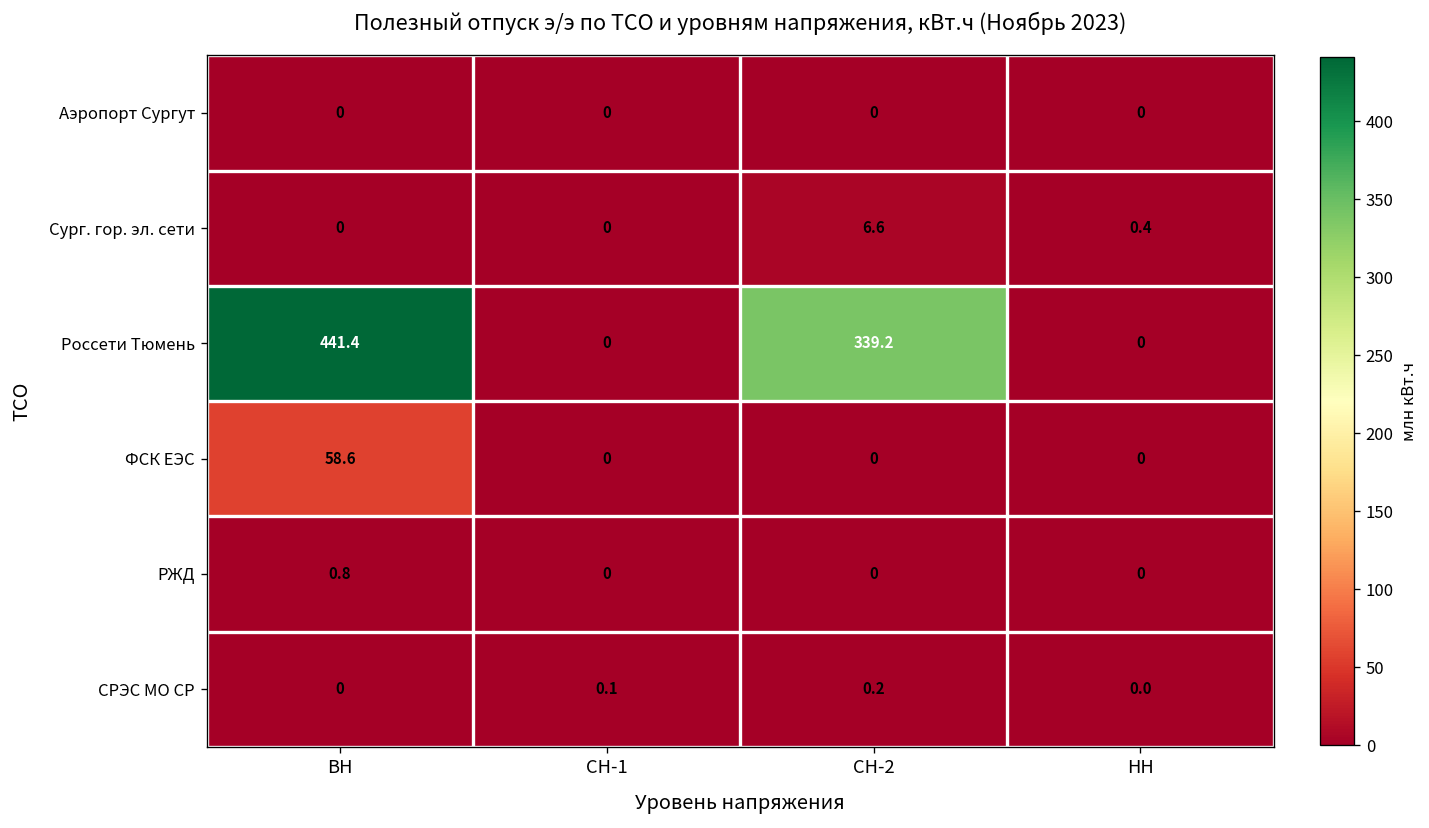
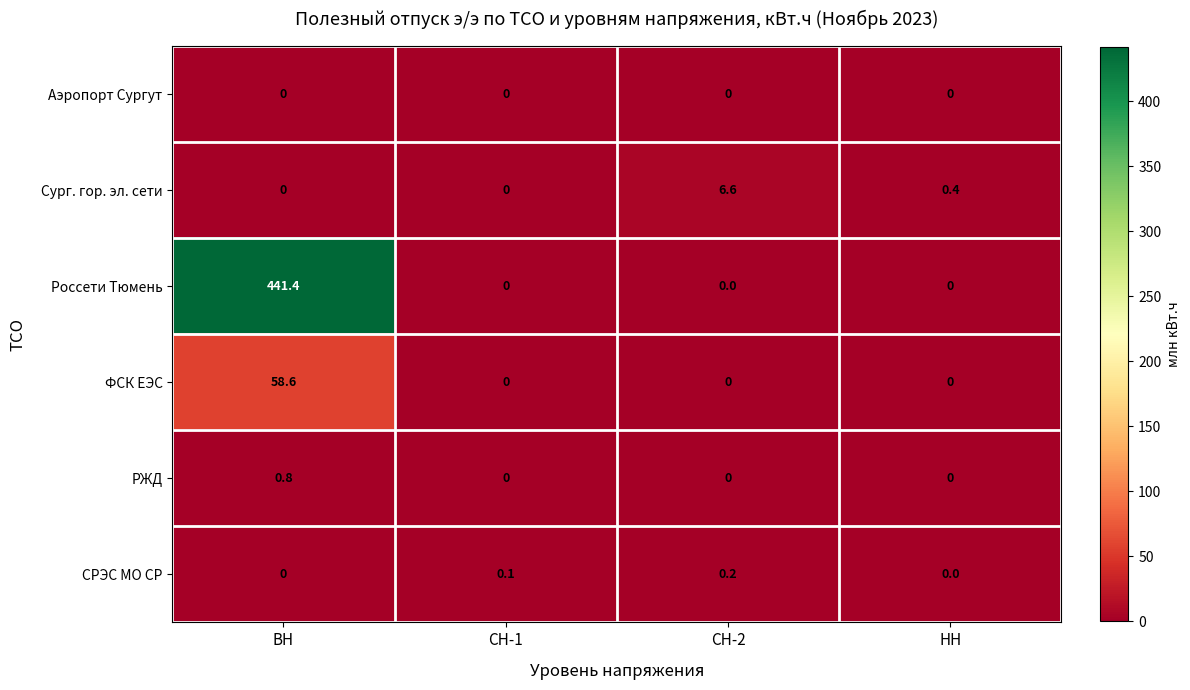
Россети Тюмень, СН-2: 339.2 -> 0.0
